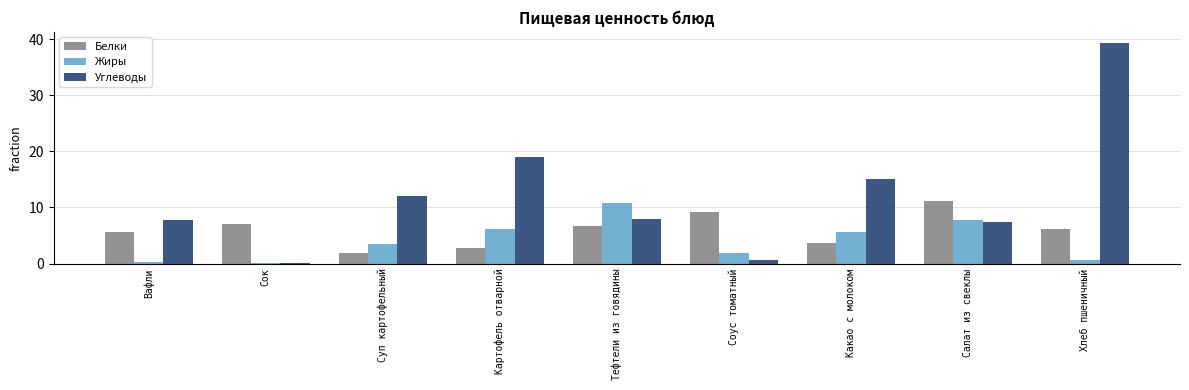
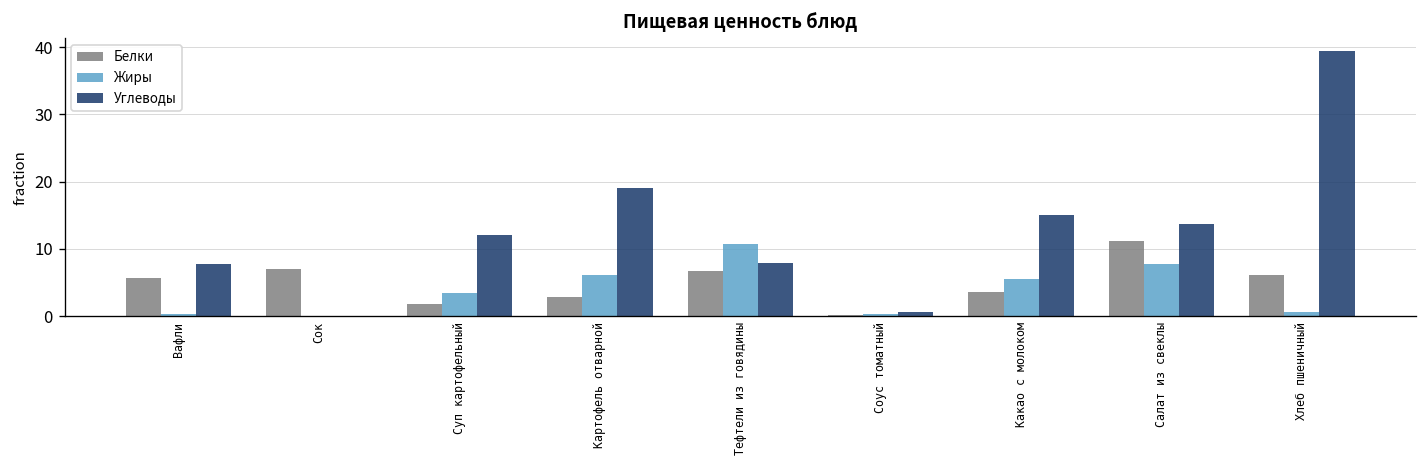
Белки, Соус томатный: 9 -> 0
Жиры, Соус томатный: 2 -> 0
Углеводы, Салат из свеклы: 7 -> 14
